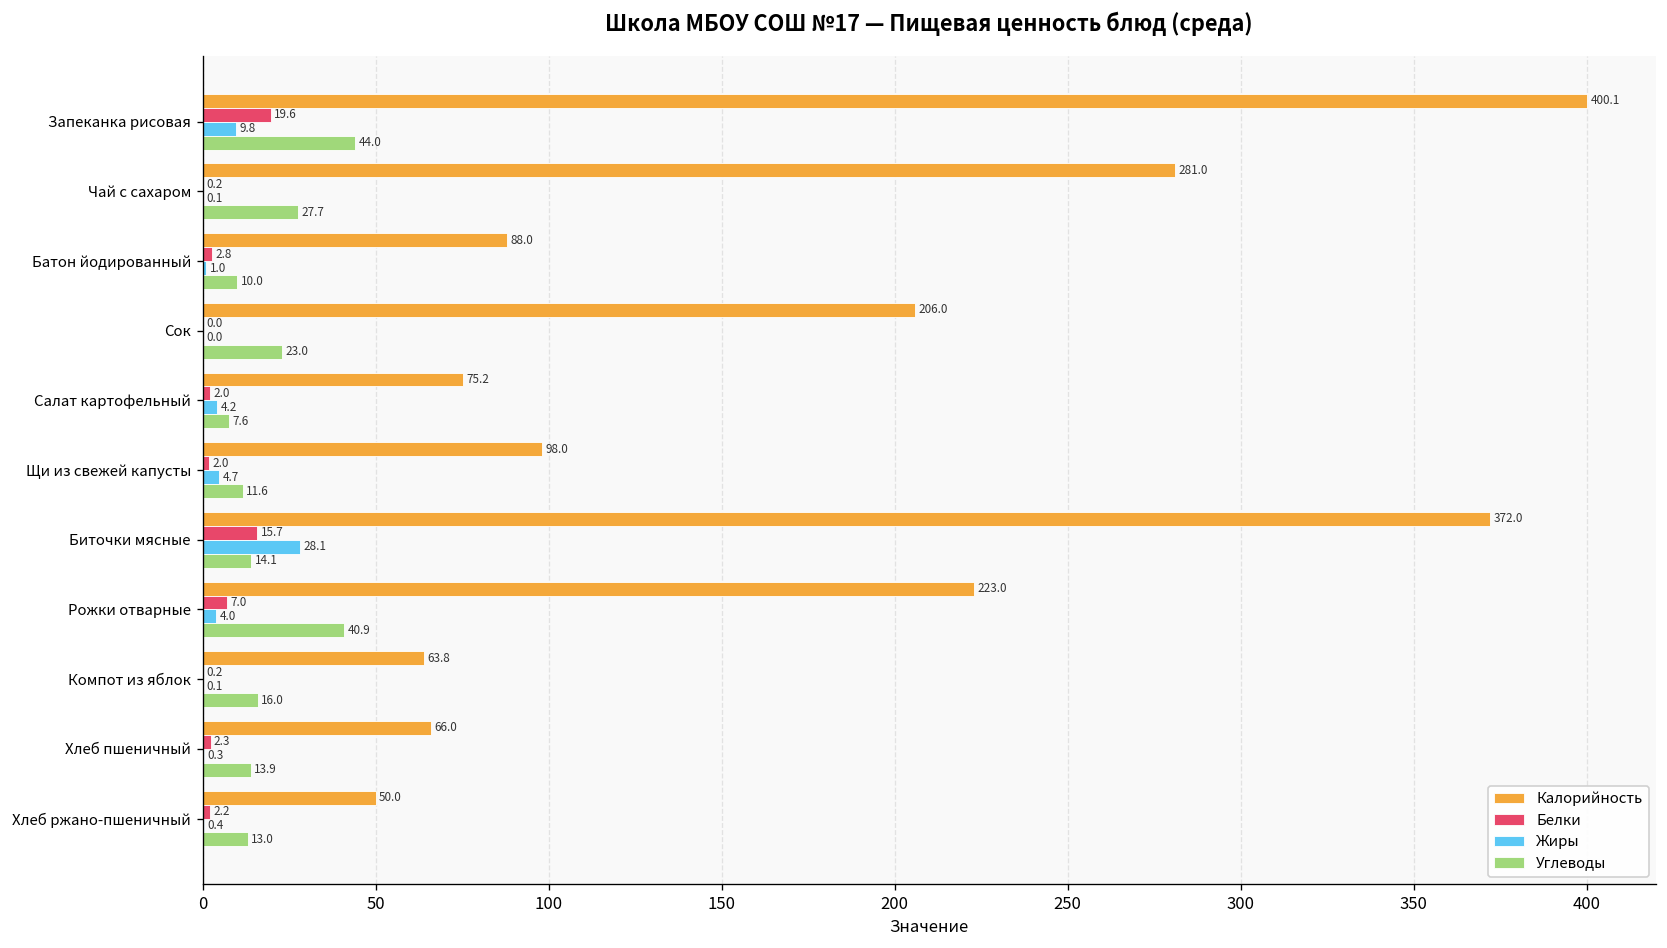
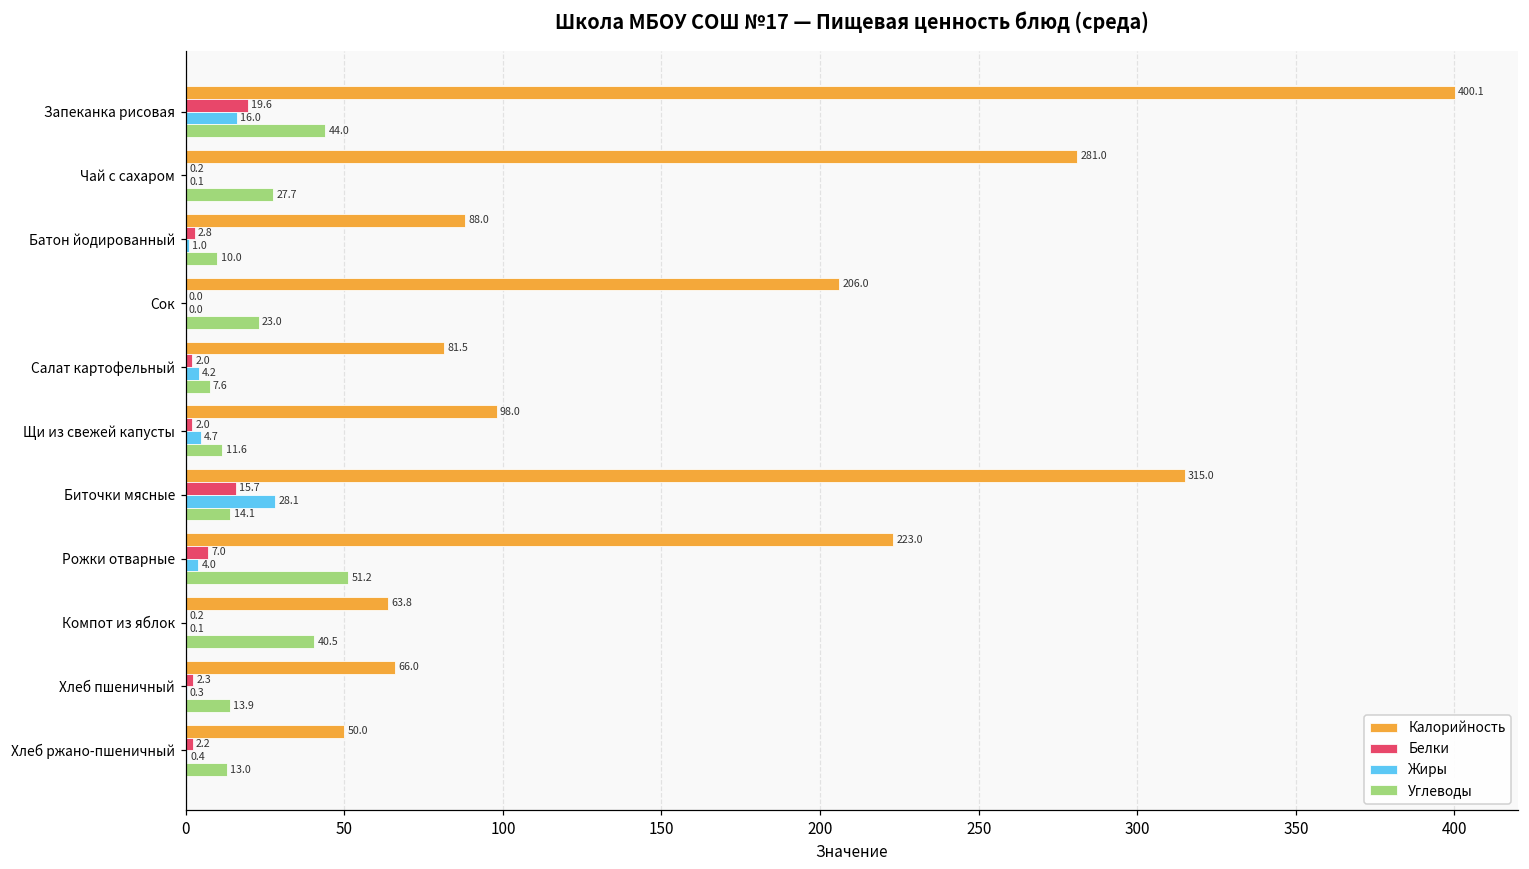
Жиры, Запеканка рисовая: 9.8 -> 16.0
Калорийность, Салат картофельный: 75.2 -> 81.5
Калорийность, Биточки мясные: 372.0 -> 315.0
Углеводы, Рожки отварные: 40.9 -> 51.2
Углеводы, Компот из яблок: 16.0 -> 40.5
